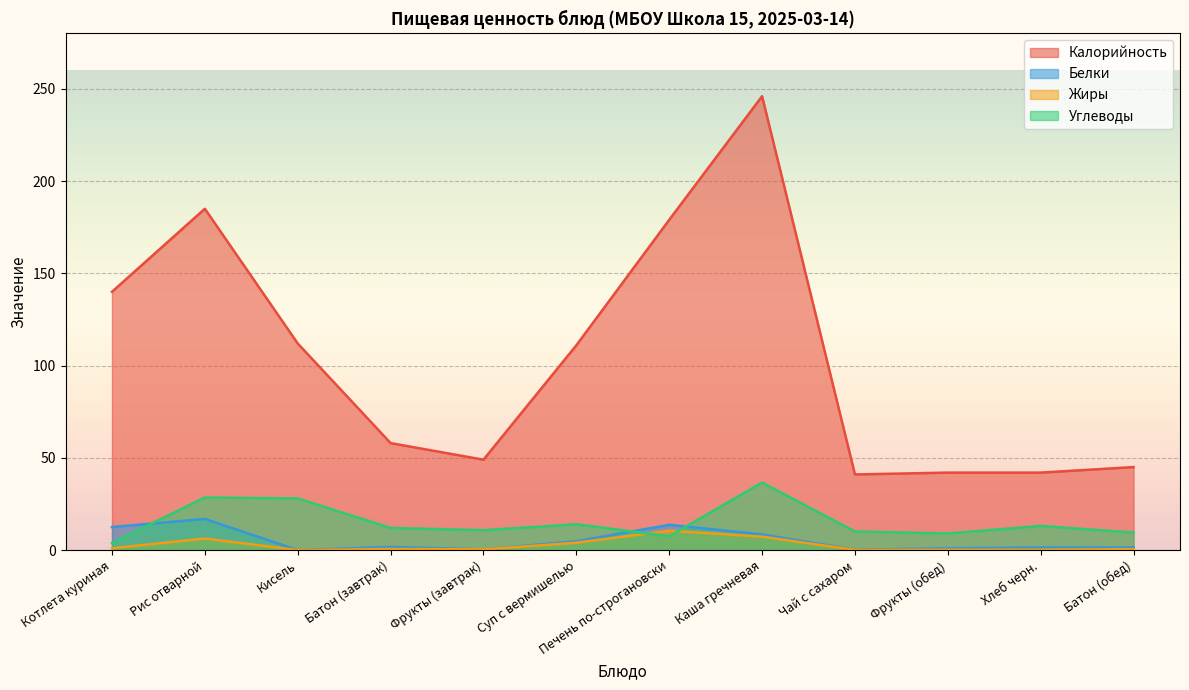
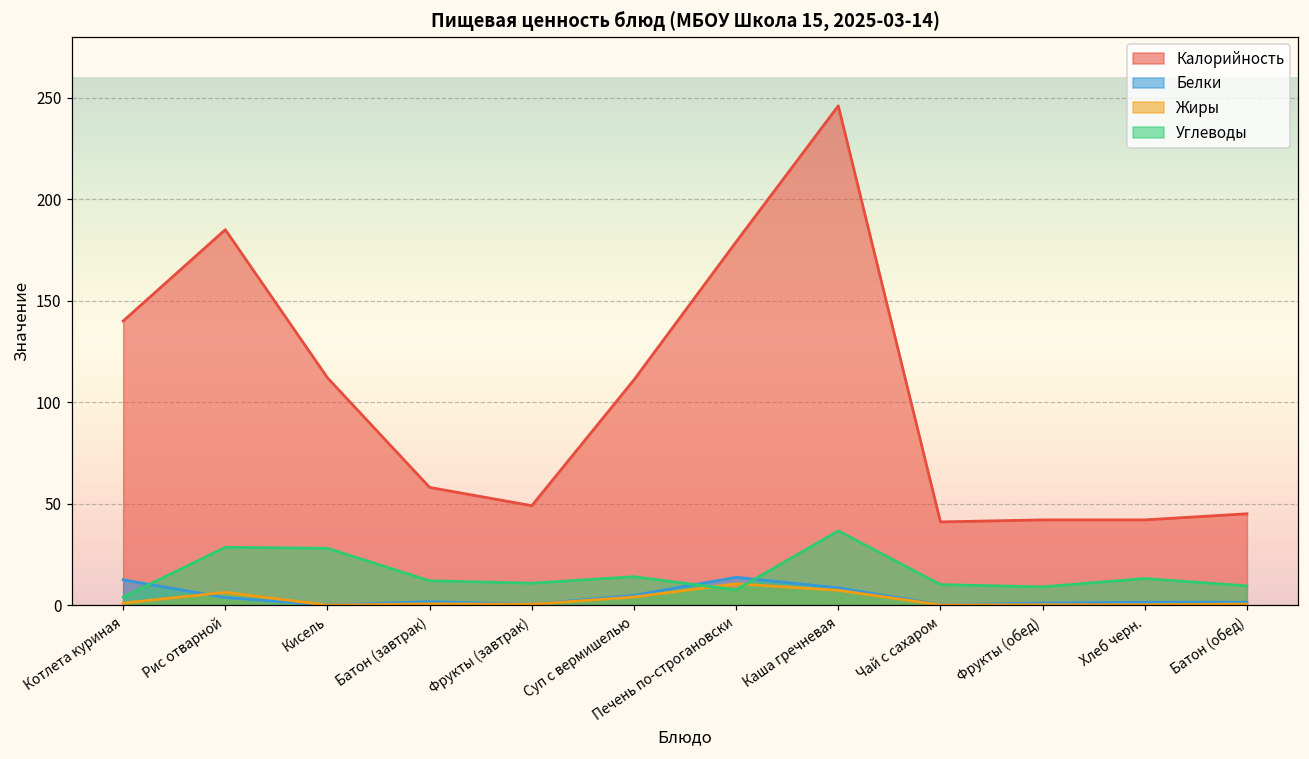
Белки, Рис отварной: 17 -> 4
